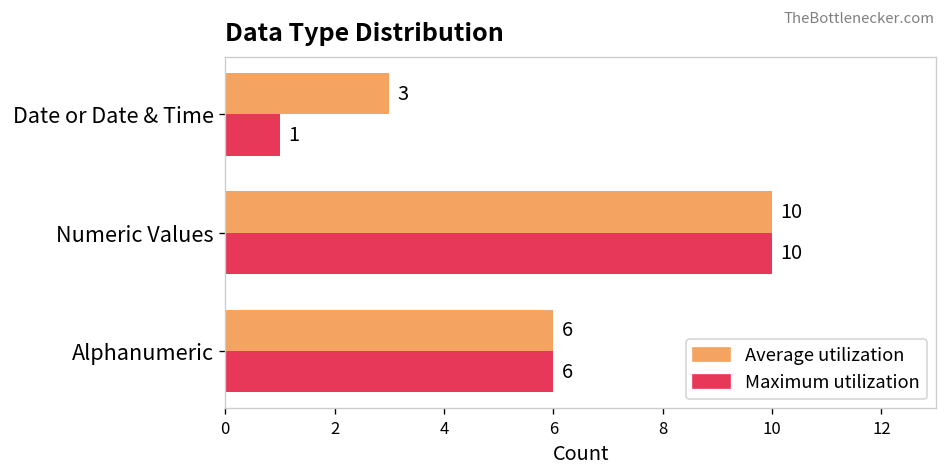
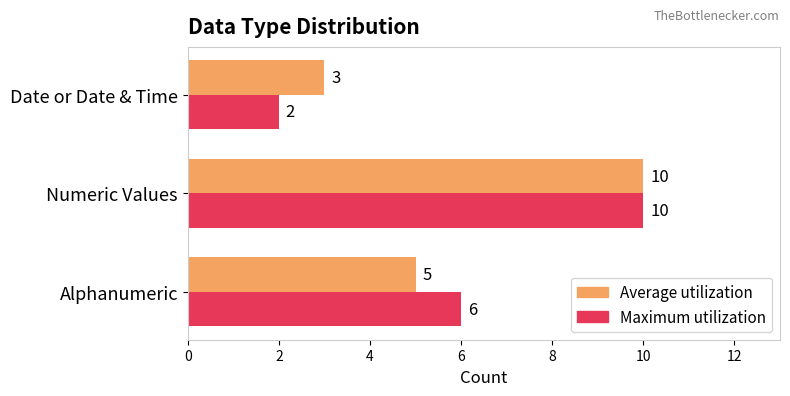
Maximum utilization, Date or Date & Time: 1 -> 2
Average utilization, Alphanumeric: 6 -> 5
